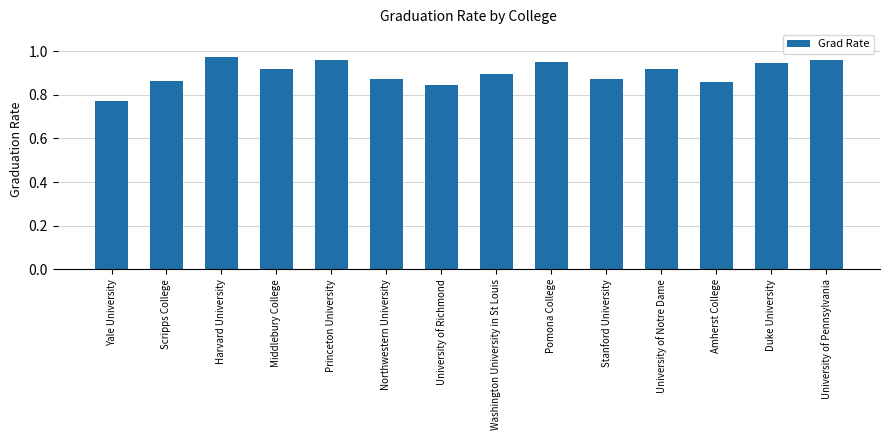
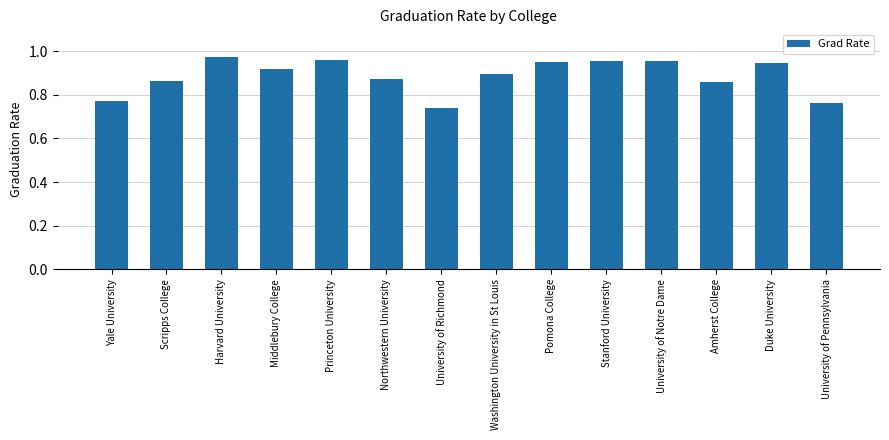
University of Richmond: 0.84 -> 0.74
Stanford University: 0.87 -> 0.95
University of Notre Dame: 0.92 -> 0.96
University of Pennsylvania: 0.96 -> 0.76
